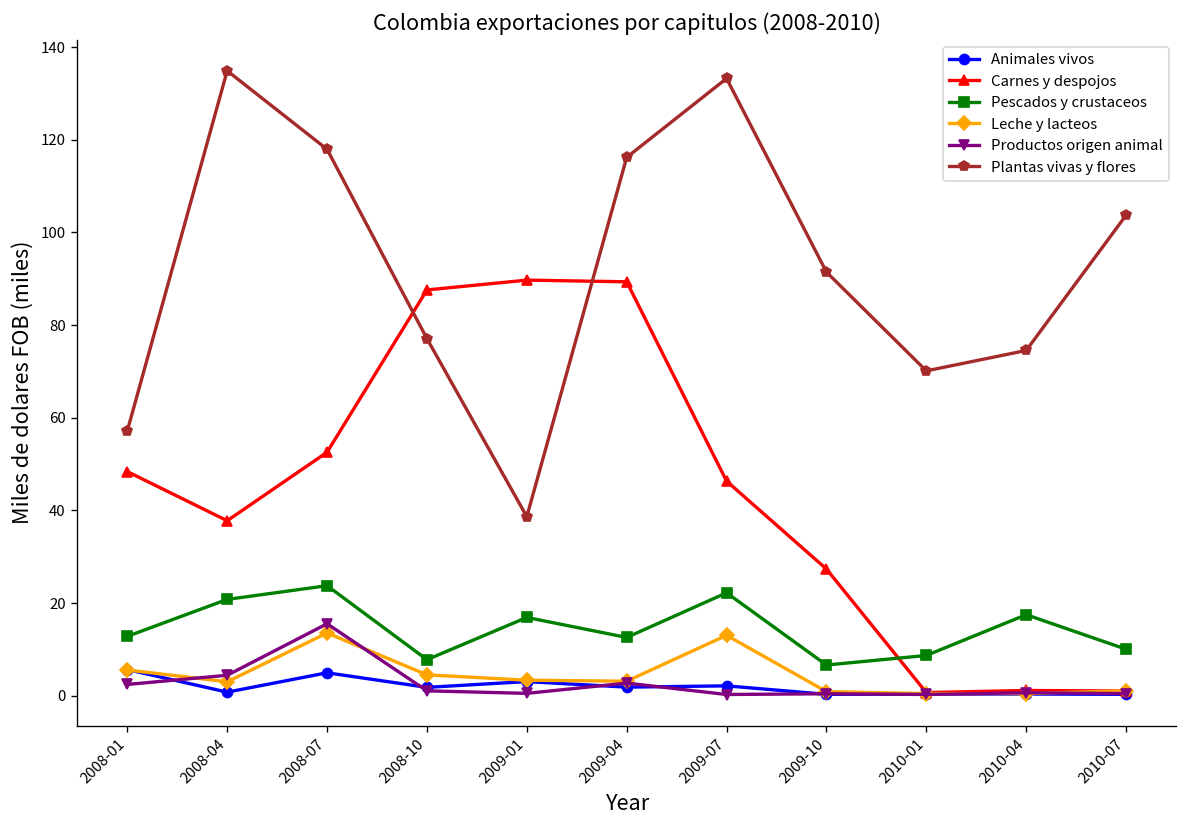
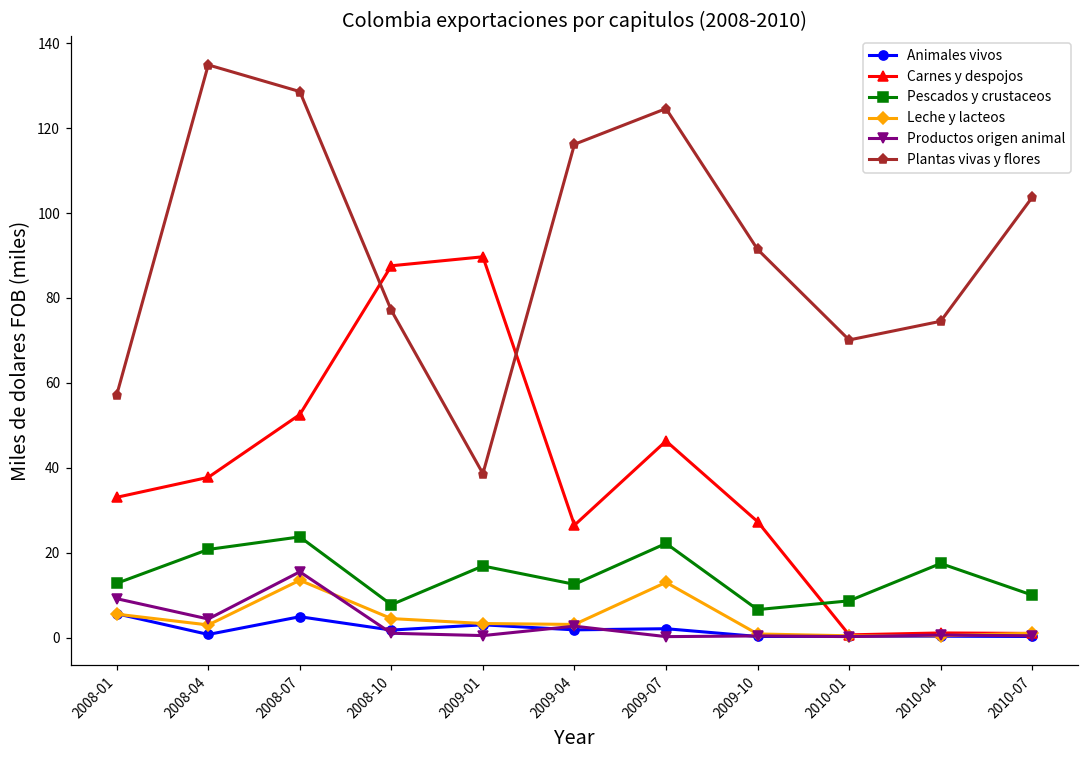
Carnes y despojos, 2008-01: 48 -> 33
Productos origen animal, 2008-01: 2 -> 9
Plantas vivas y flores, 2008-07: 118 -> 129
Carnes y despojos, 2009-04: 89 -> 27
Plantas vivas y flores, 2009-07: 133 -> 125
